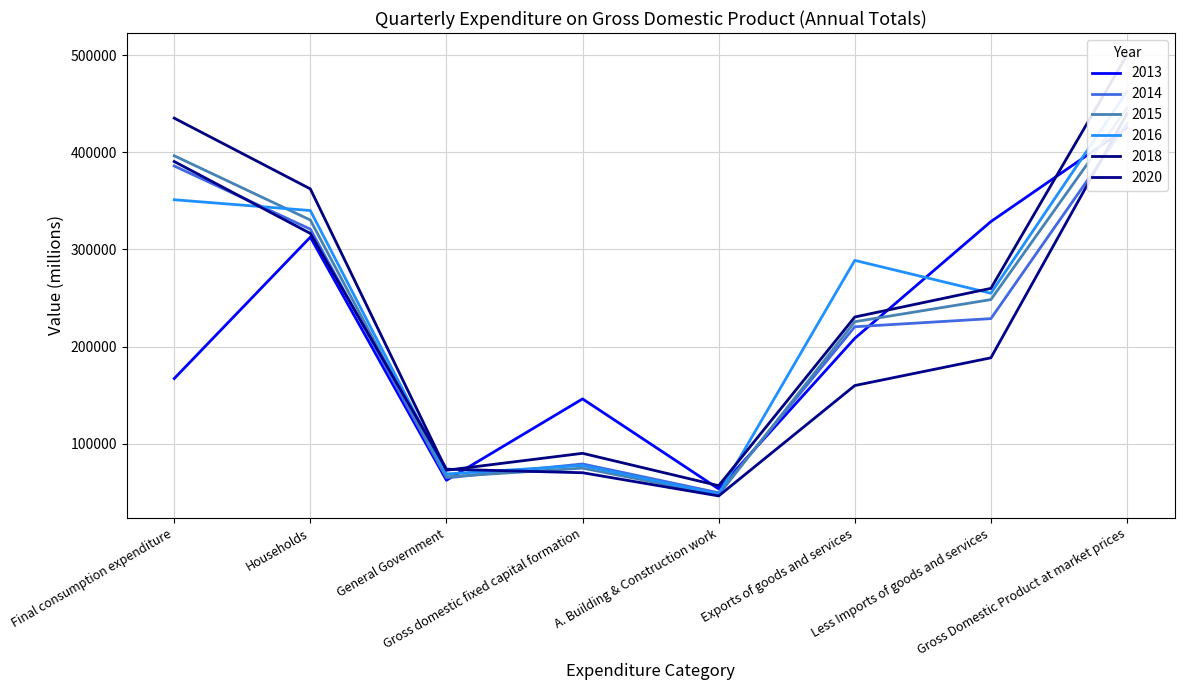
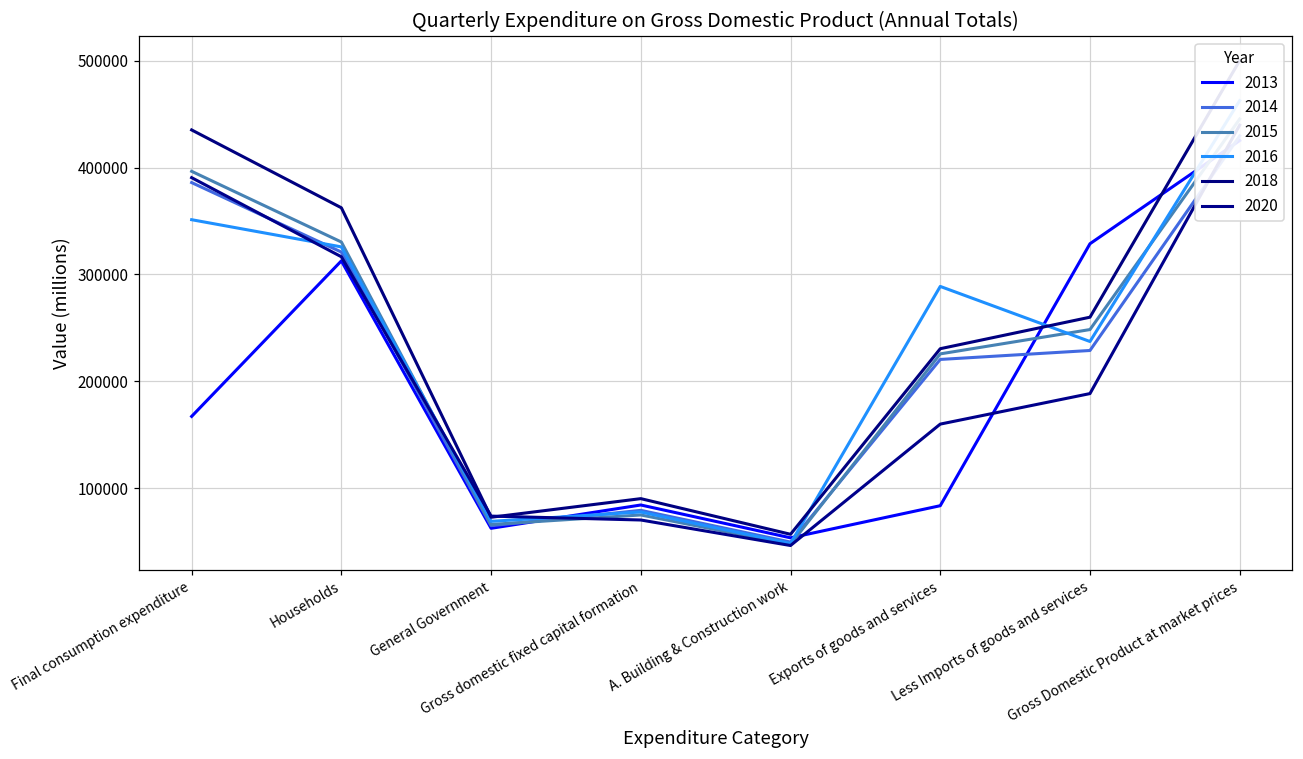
2016, Households: 340000 -> 330000
2013, Gross domestic fixed capital formation: 150000 -> 80000
2013, Exports of goods and services: 210000 -> 80000
2016, Less Imports of goods and services: 250000 -> 240000
